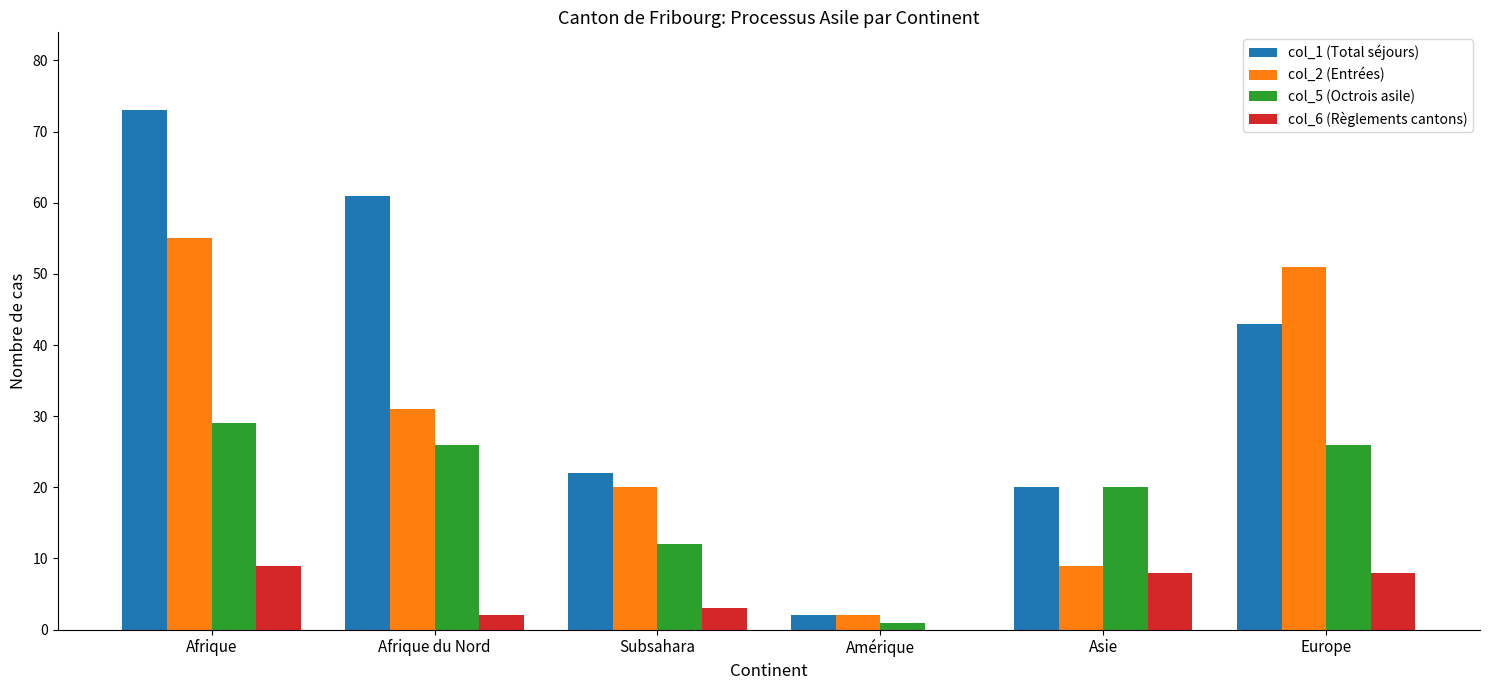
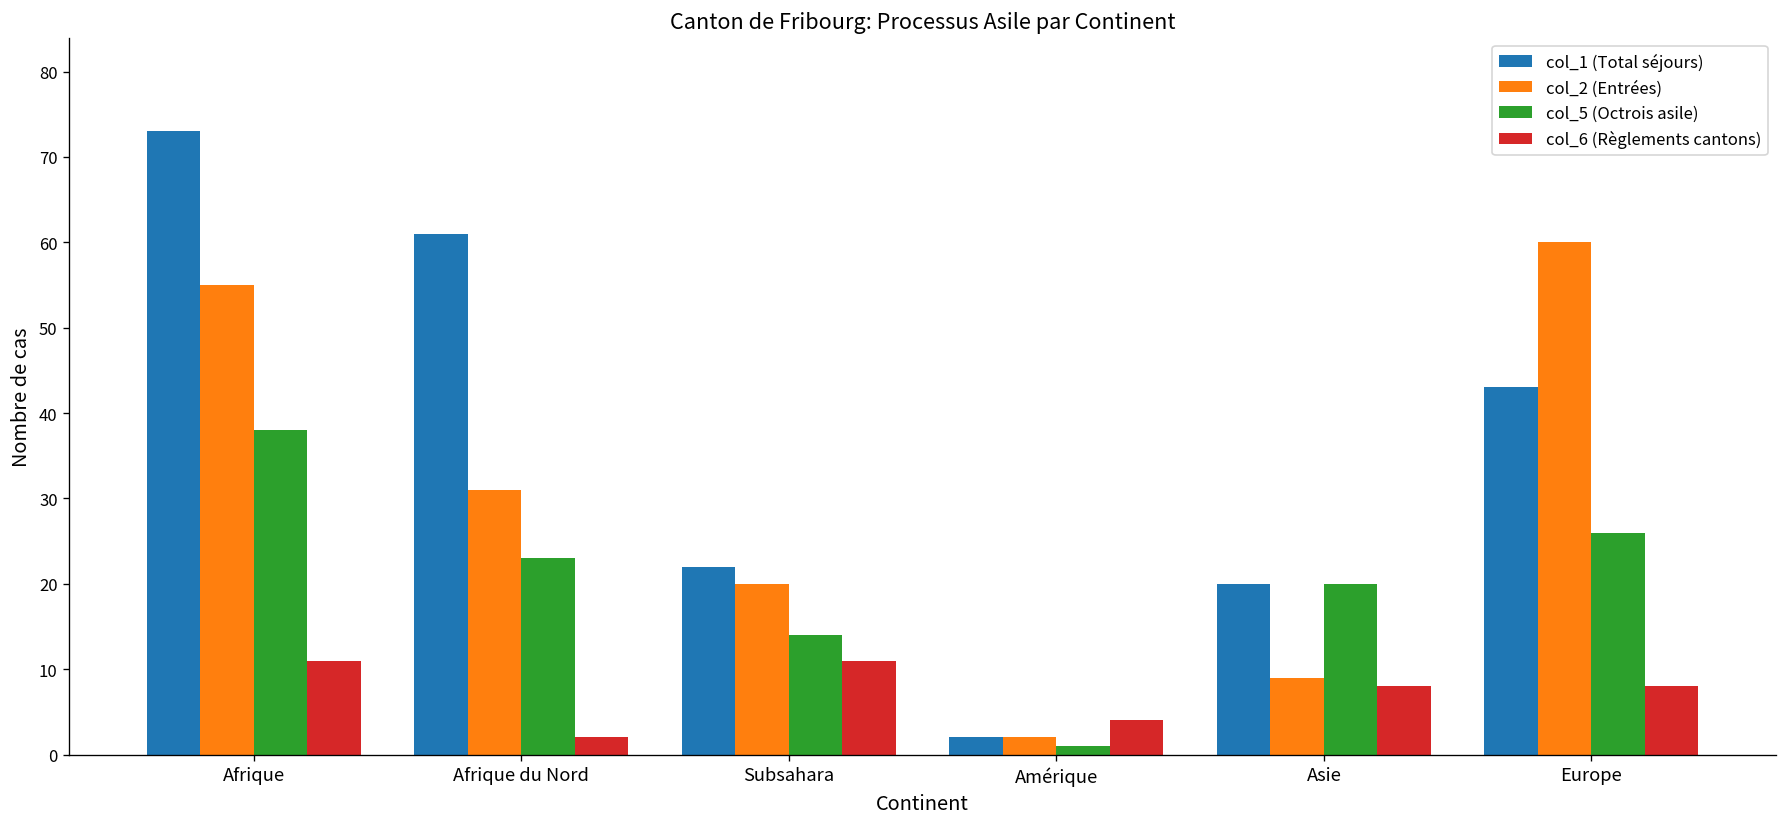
col_5 (Octrois asile), Afrique: 29 -> 38
col_6 (Règlements cantons), Afrique: 9 -> 11
col_5 (Octrois asile), Afrique du Nord: 26 -> 23
col_5 (Octrois asile), Subsahara: 12 -> 14
col_6 (Règlements cantons), Subsahara: 3 -> 11
col_6 (Règlements cantons), Amérique: 0 -> 4
col_2 (Entrées), Europe: 51 -> 60
